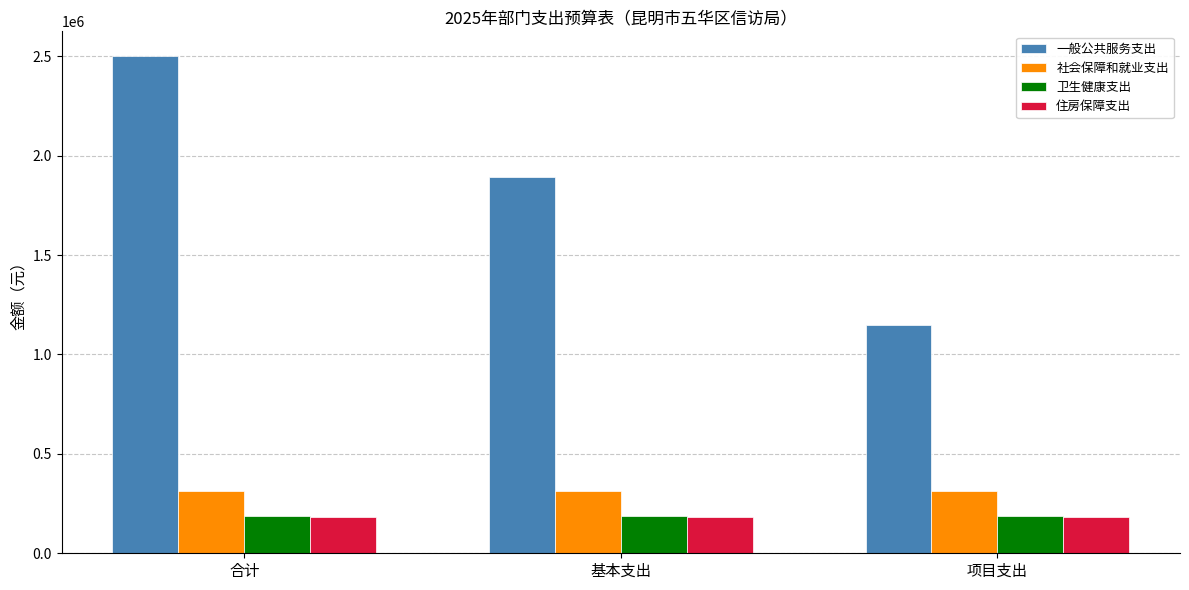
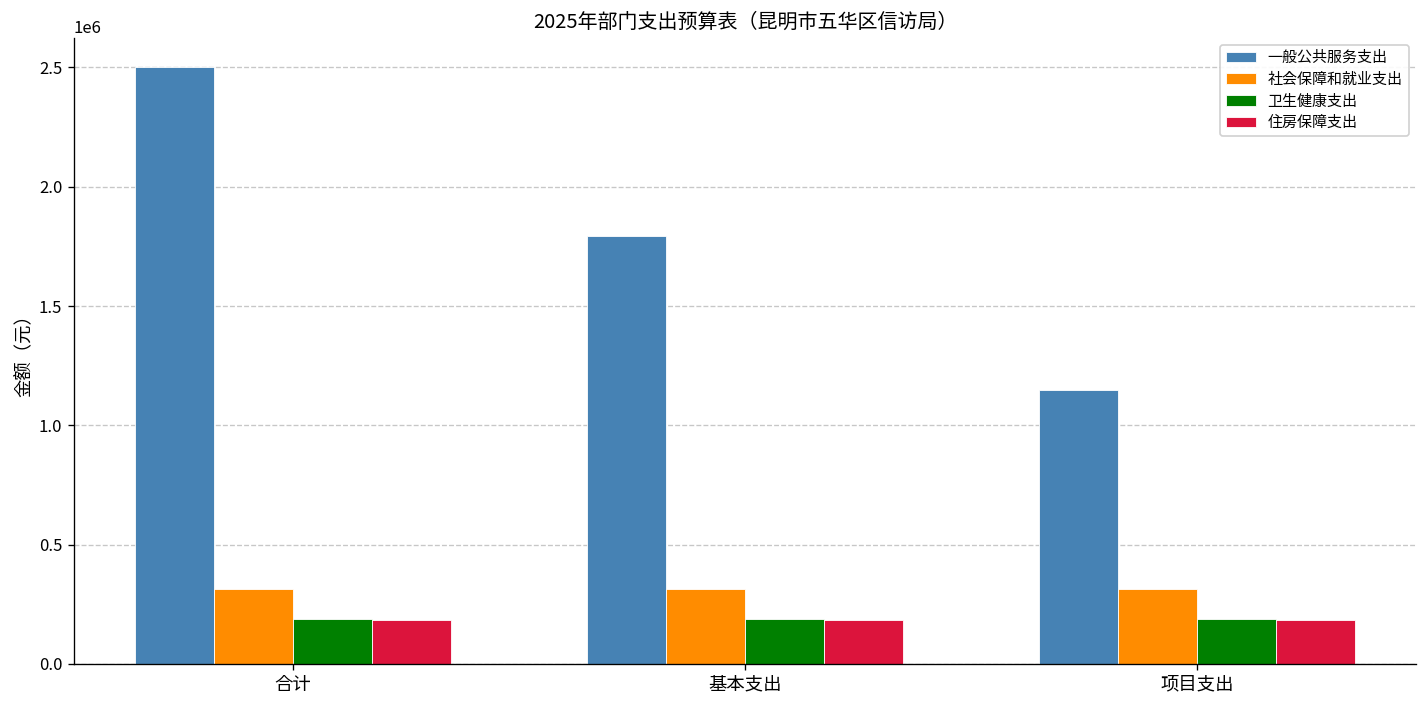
一般公共服务支出, 基本支出: 1890000 -> 1790000
